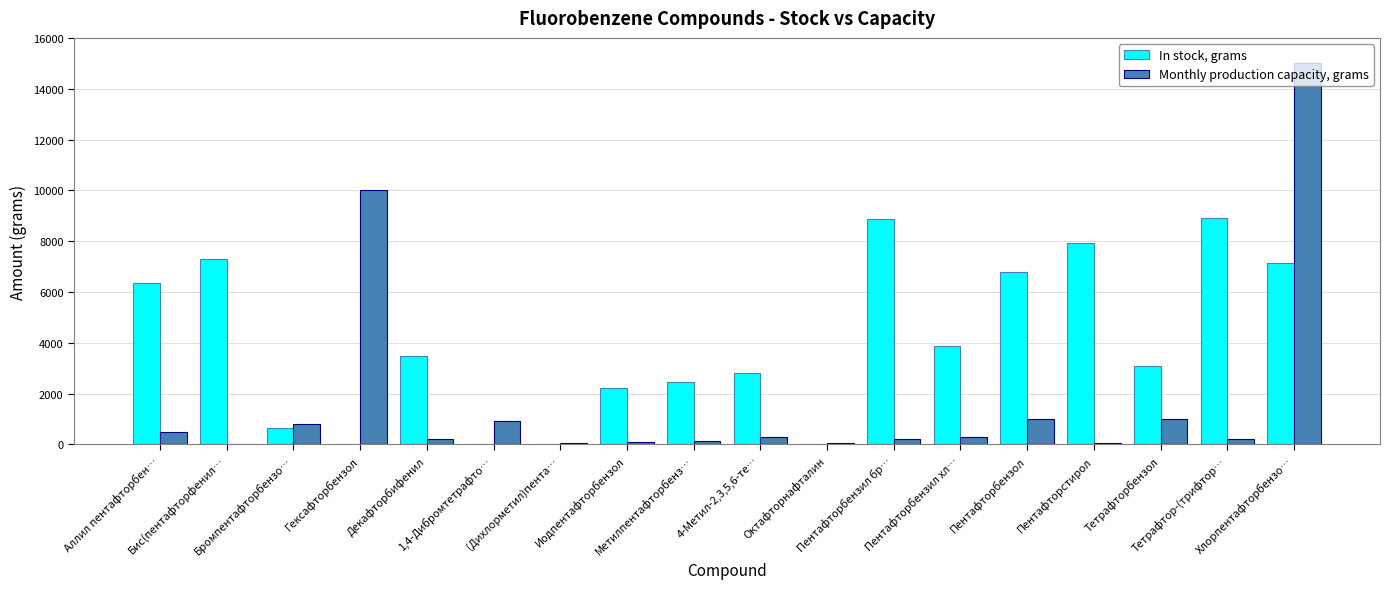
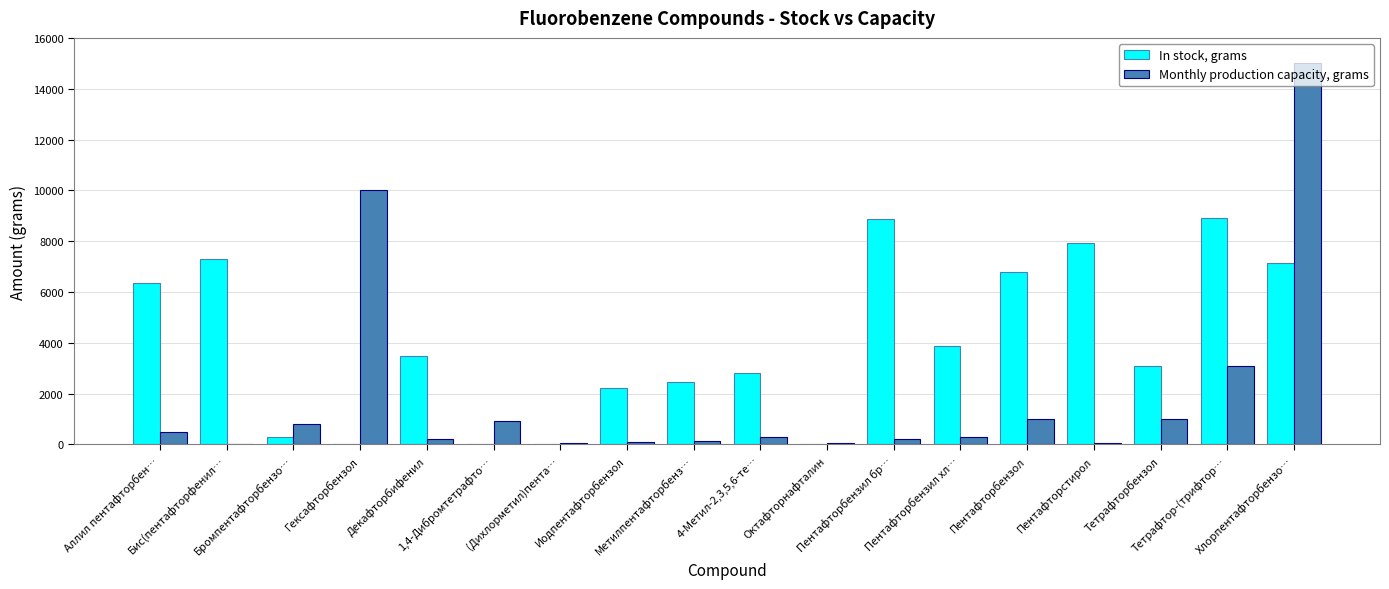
In stock, grams, Бромпентафторбензо…: 700 -> 300
Monthly production capacity, grams, Тетрафтор-(трифтор…: 200 -> 3100
